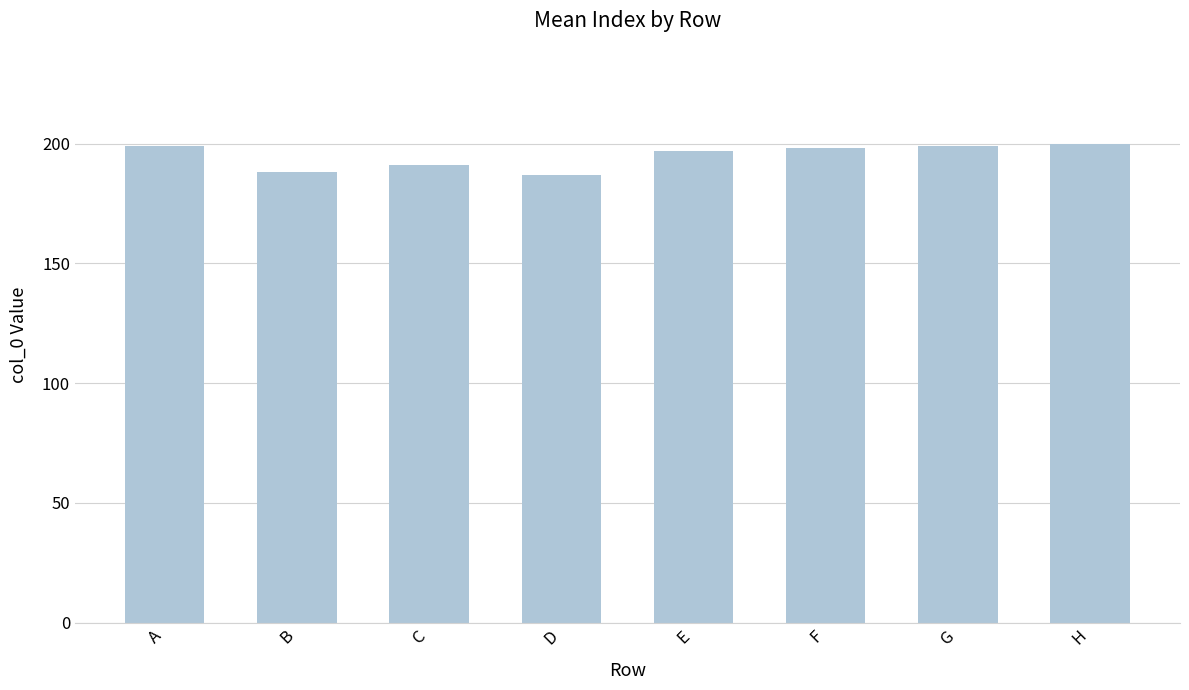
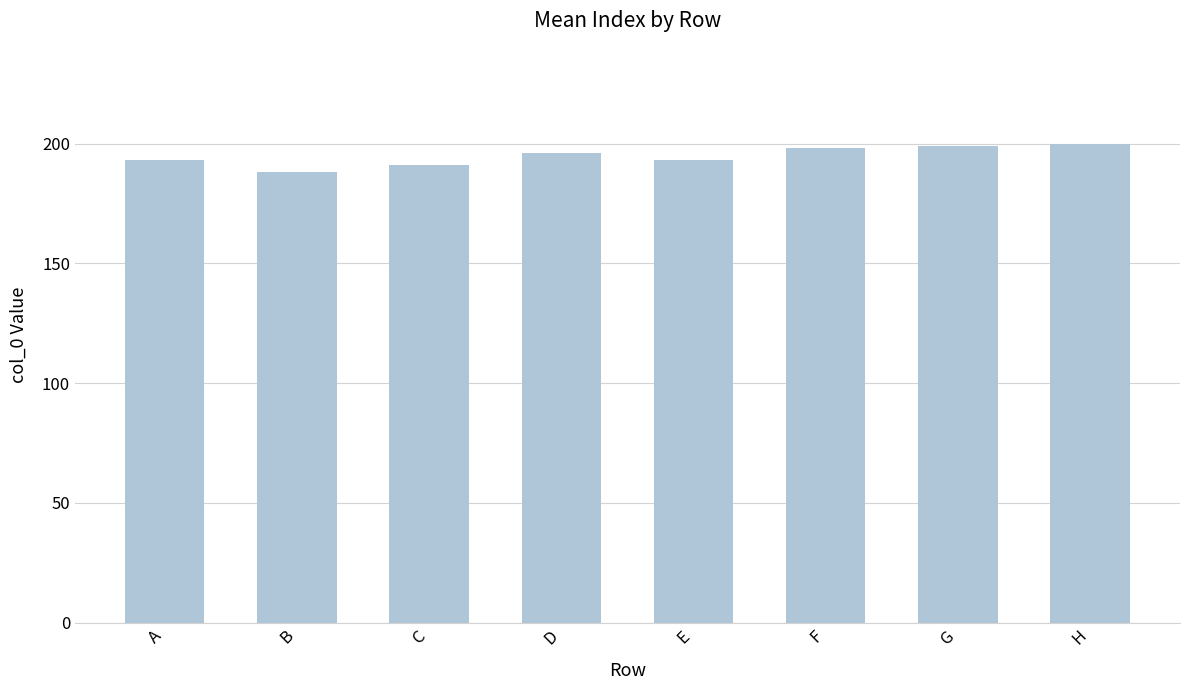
A: 199 -> 193
D: 187 -> 196
E: 197 -> 193
